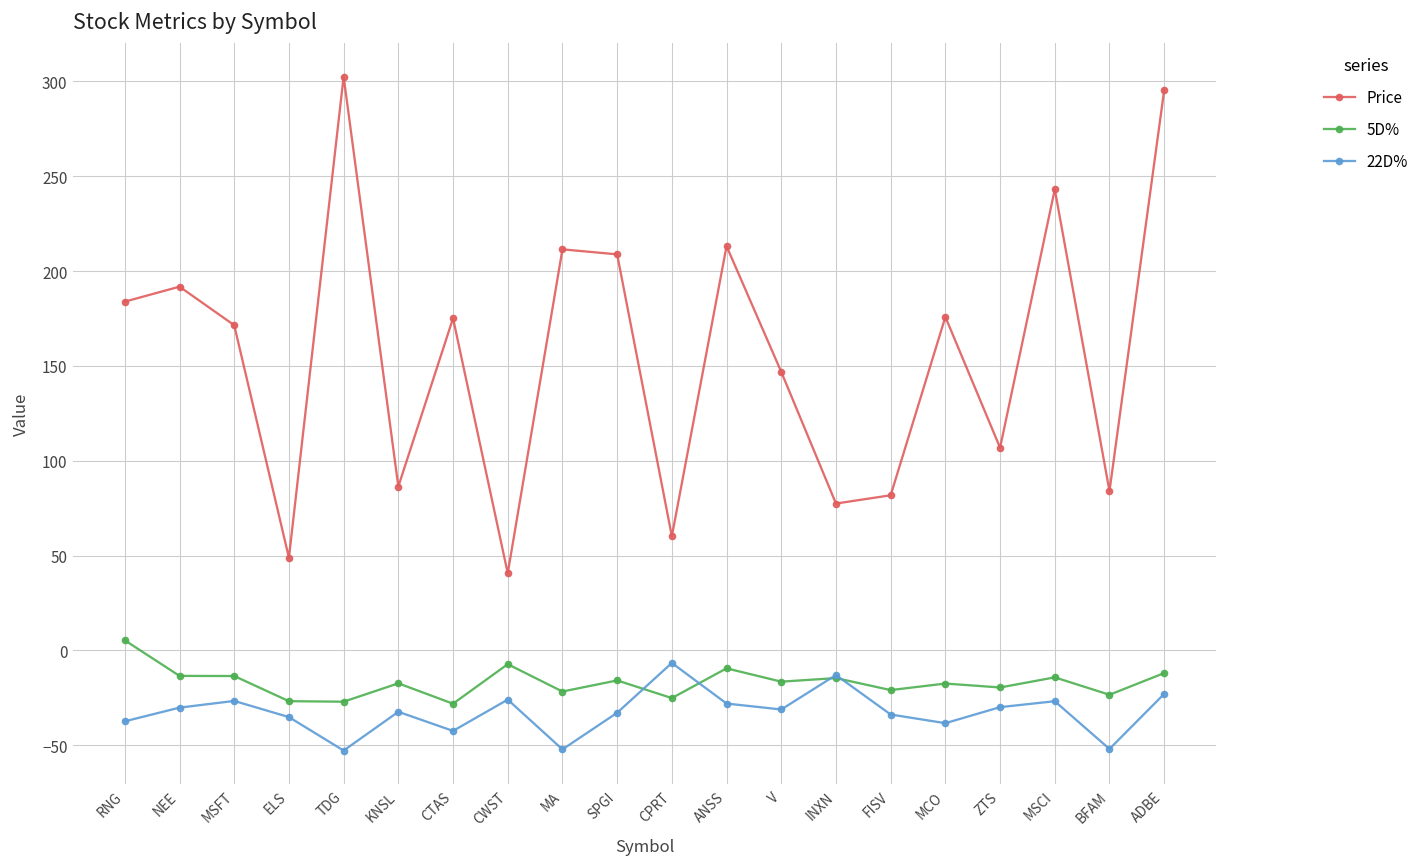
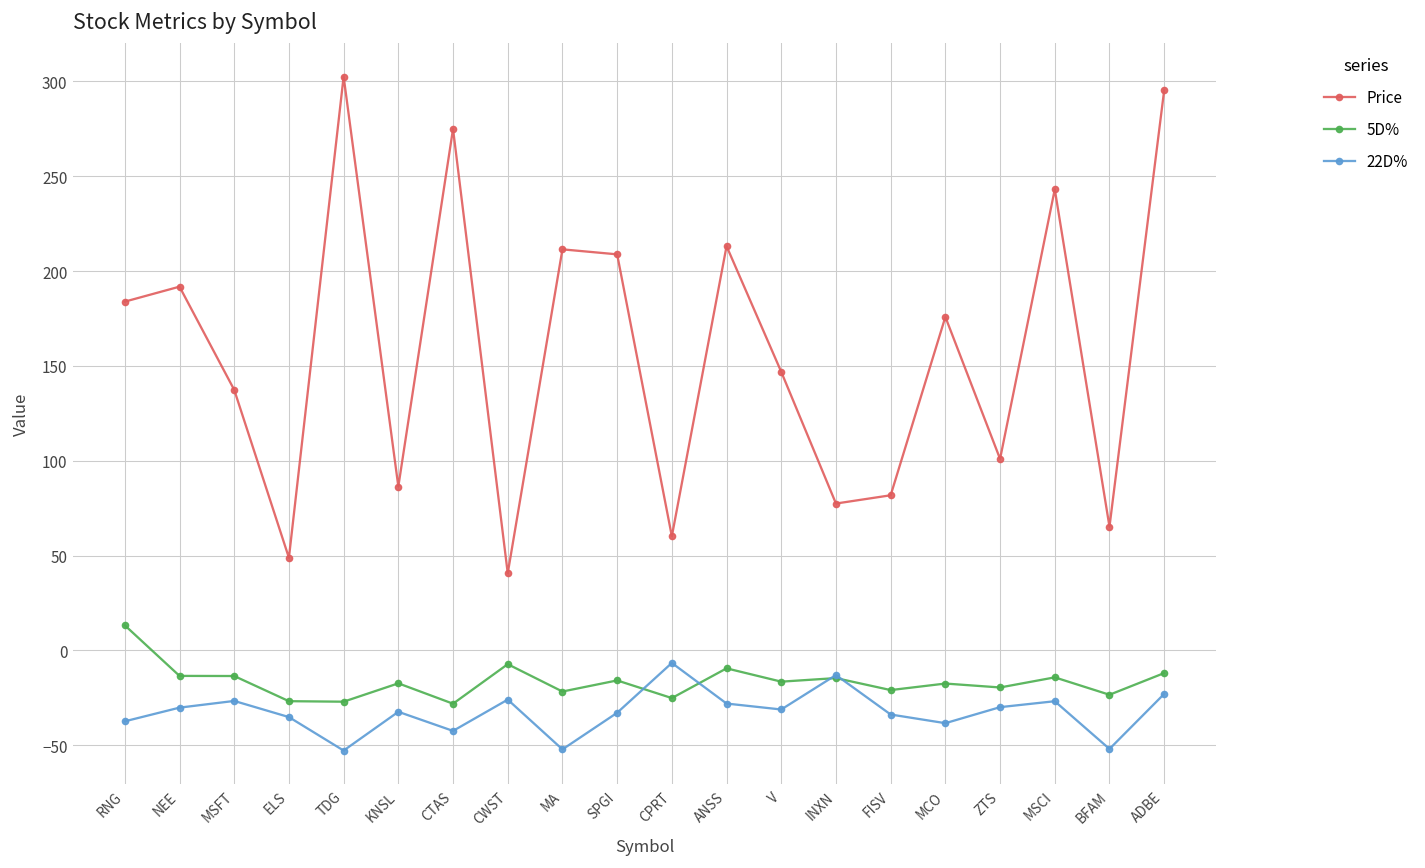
5D%, RNG: 5 -> 13
Price, MSFT: 171 -> 137
Price, CTAS: 175 -> 275
Price, ZTS: 107 -> 101
Price, BFAM: 84 -> 65
